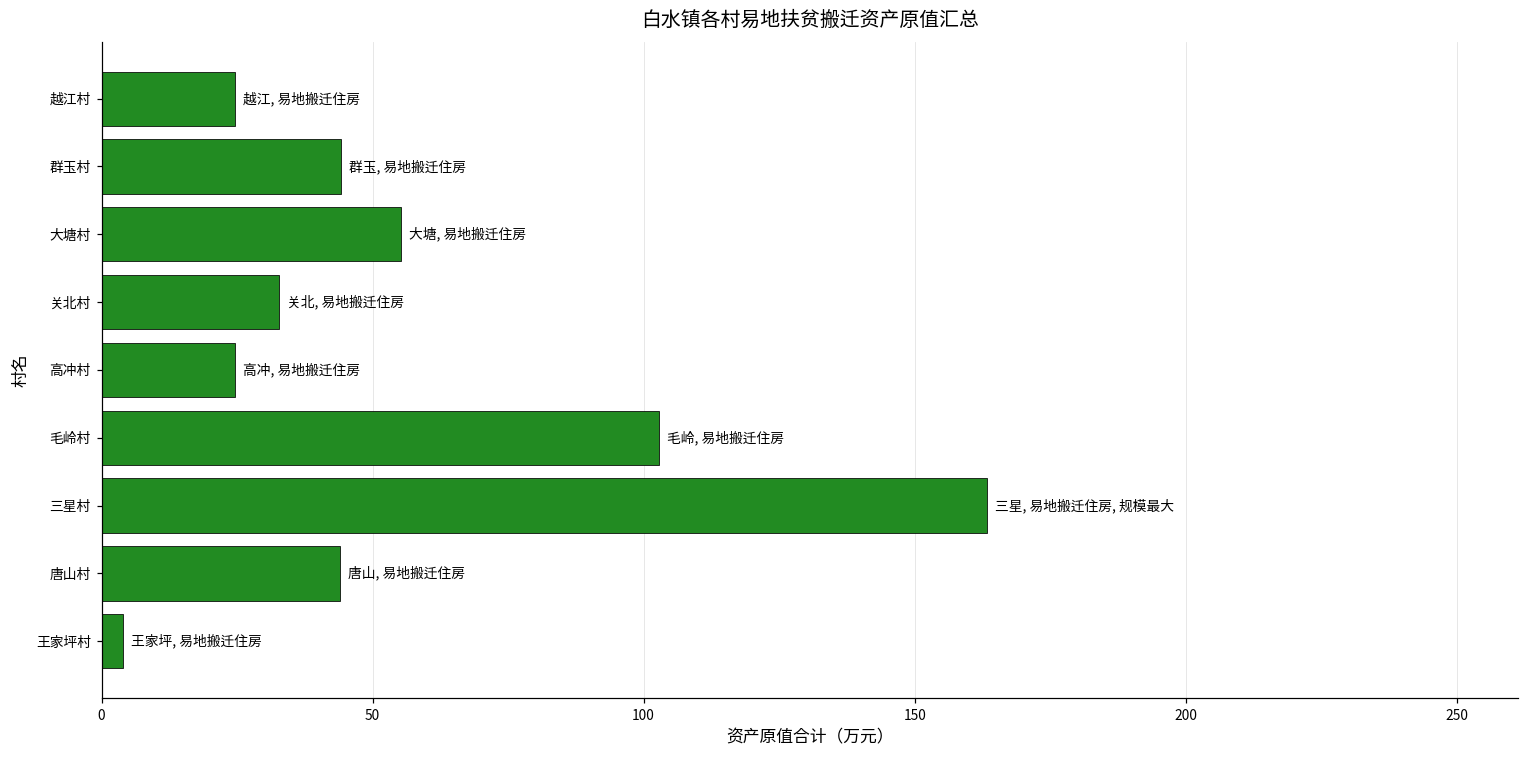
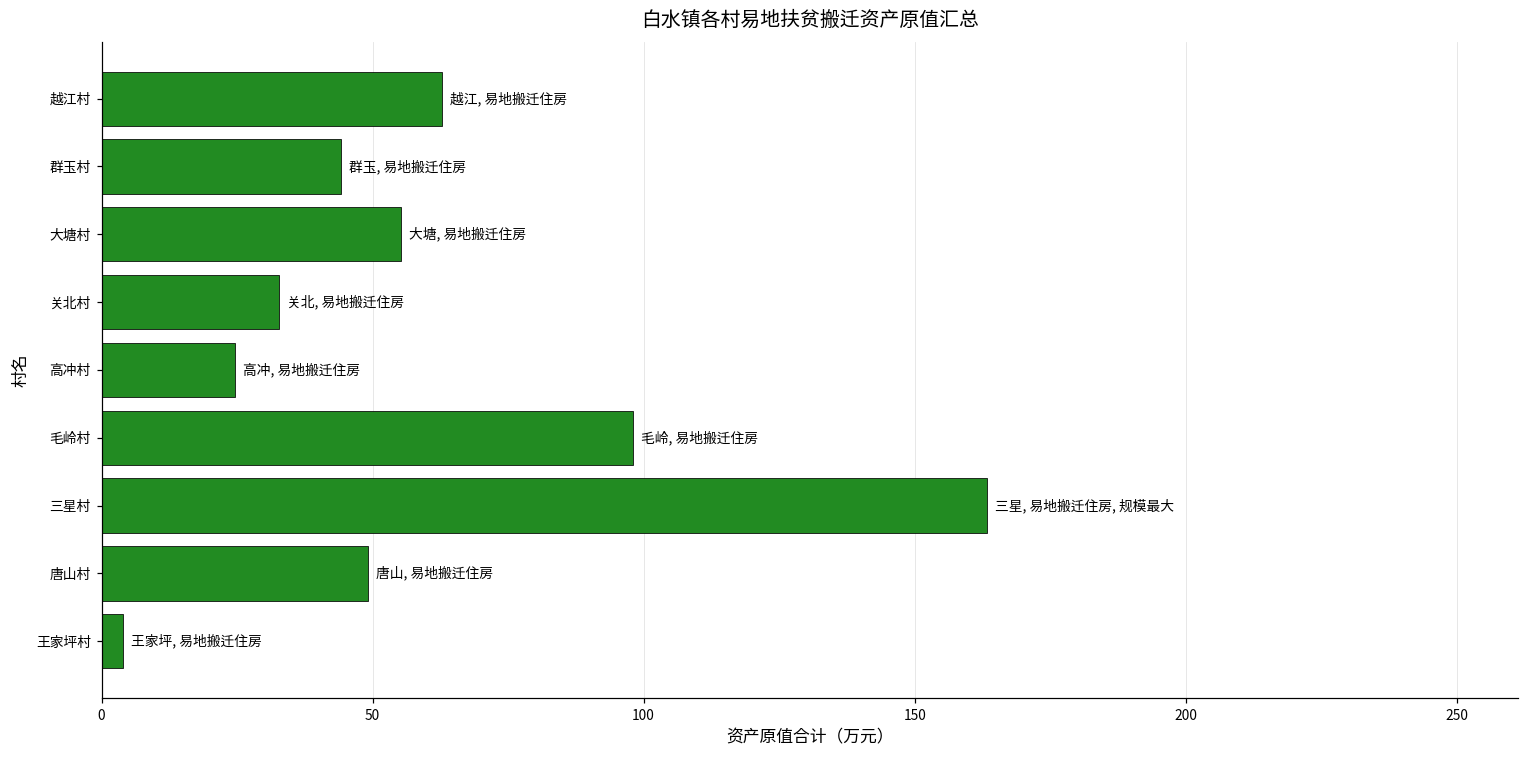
越江村: 25 -> 63
毛岭村: 103 -> 98
唐山村: 44 -> 49
